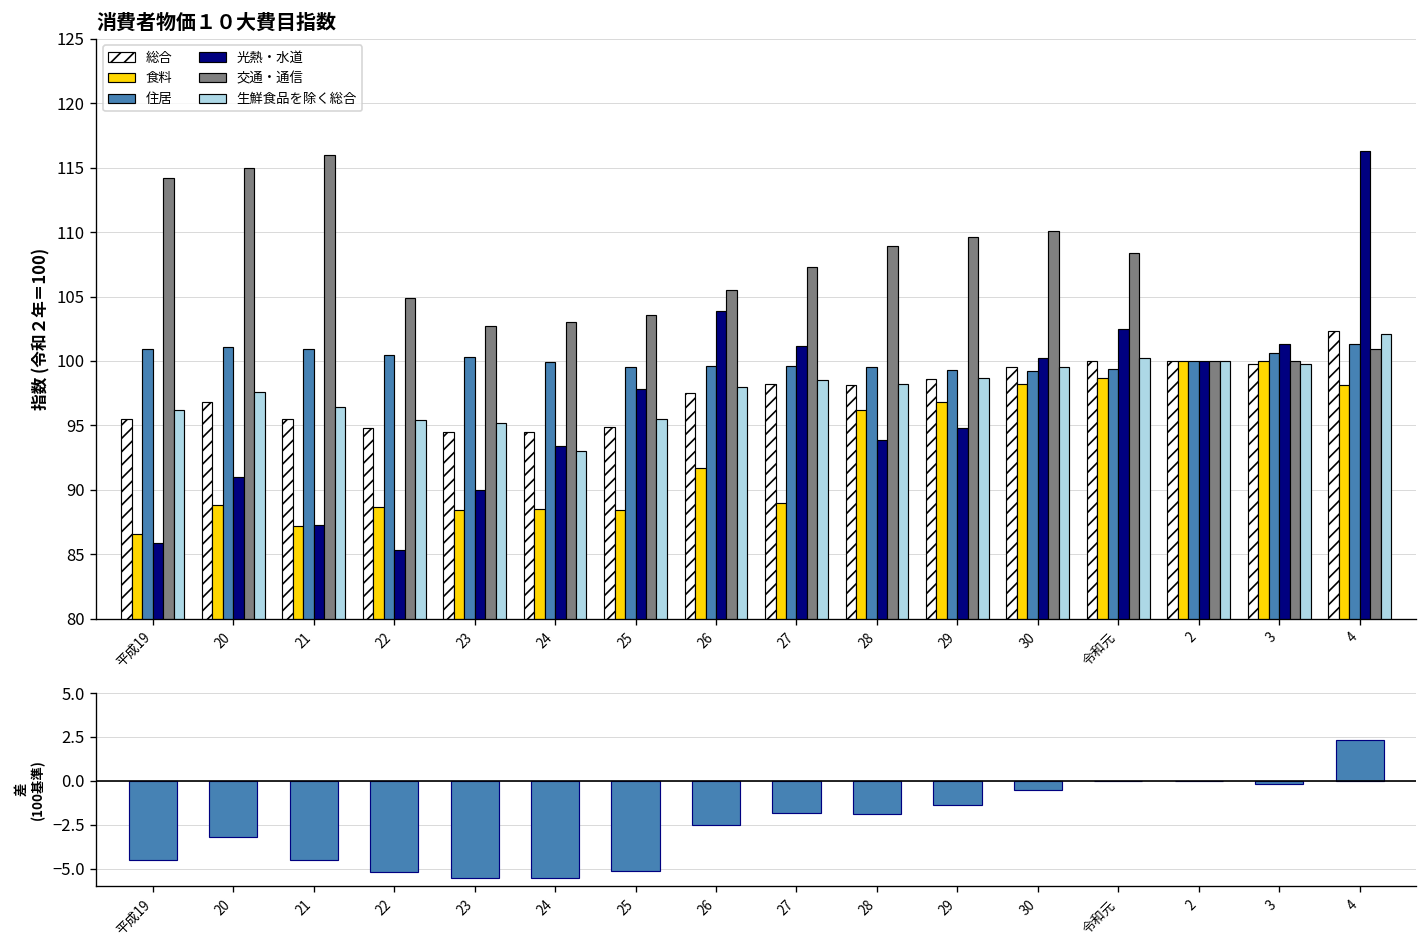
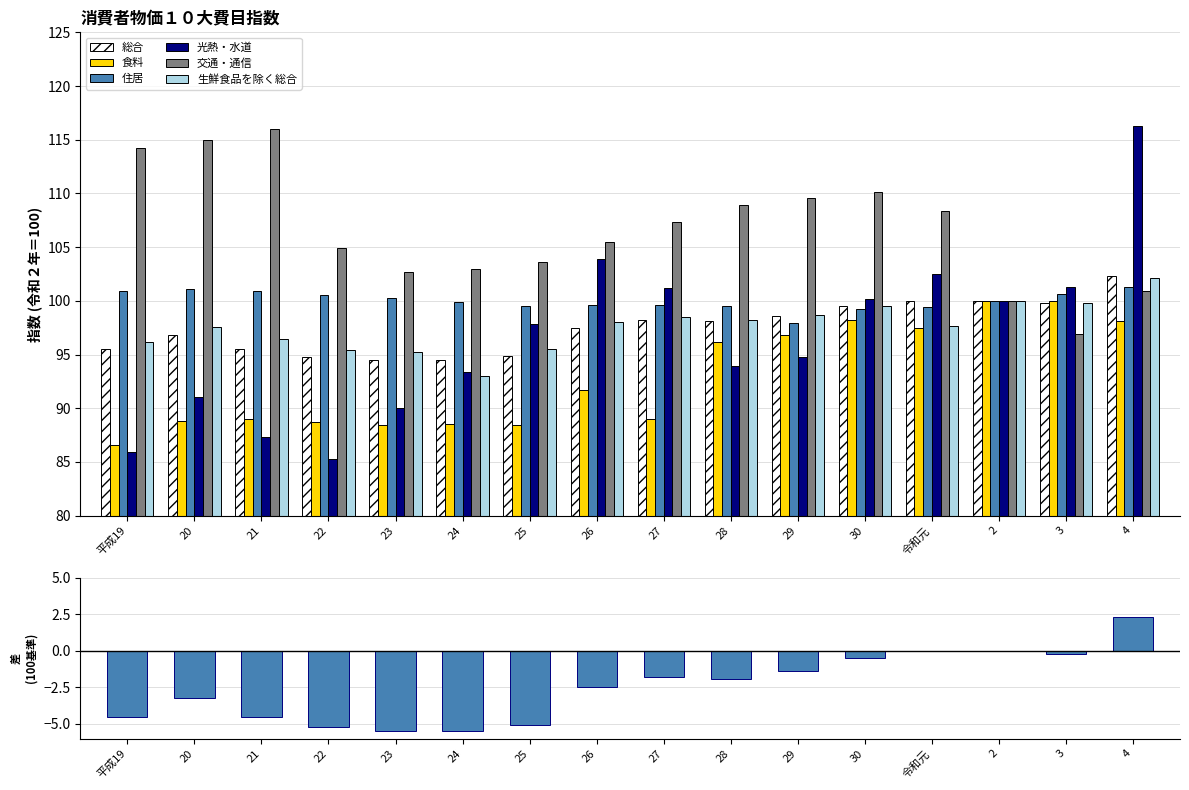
消費者物価１０大費目指数, 食料, 21: 87.2 -> 89.0
消費者物価１０大費目指数, 住居, 29: 99.3 -> 97.9
消費者物価１０大費目指数, 食料, 令和元: 98.7 -> 97.5
消費者物価１０大費目指数, 生鮮食品を除く総合, 令和元: 100.2 -> 97.7
消費者物価１０大費目指数, 交通・通信, 3: 100.0 -> 96.9
